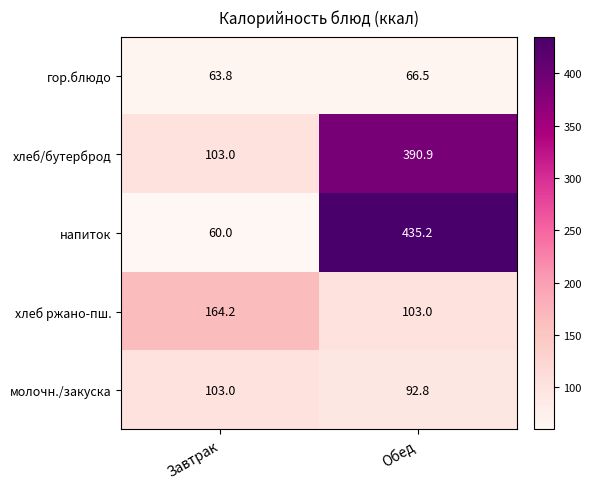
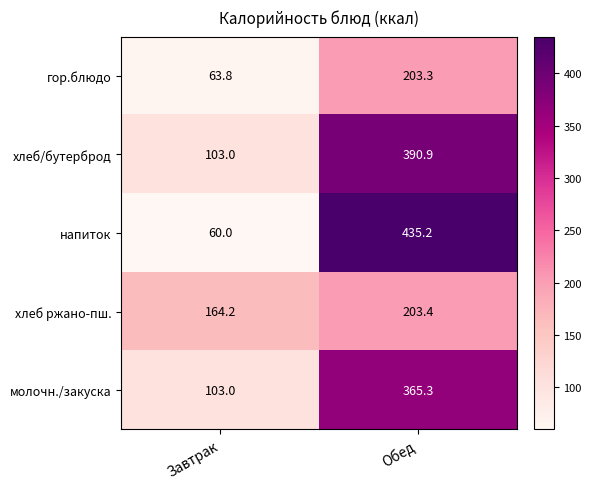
гор.блюдо, Обед: 66.5 -> 203.3
хлеб ржано-пш., Обед: 103.0 -> 203.4
молочн./закуска, Обед: 92.8 -> 365.3
